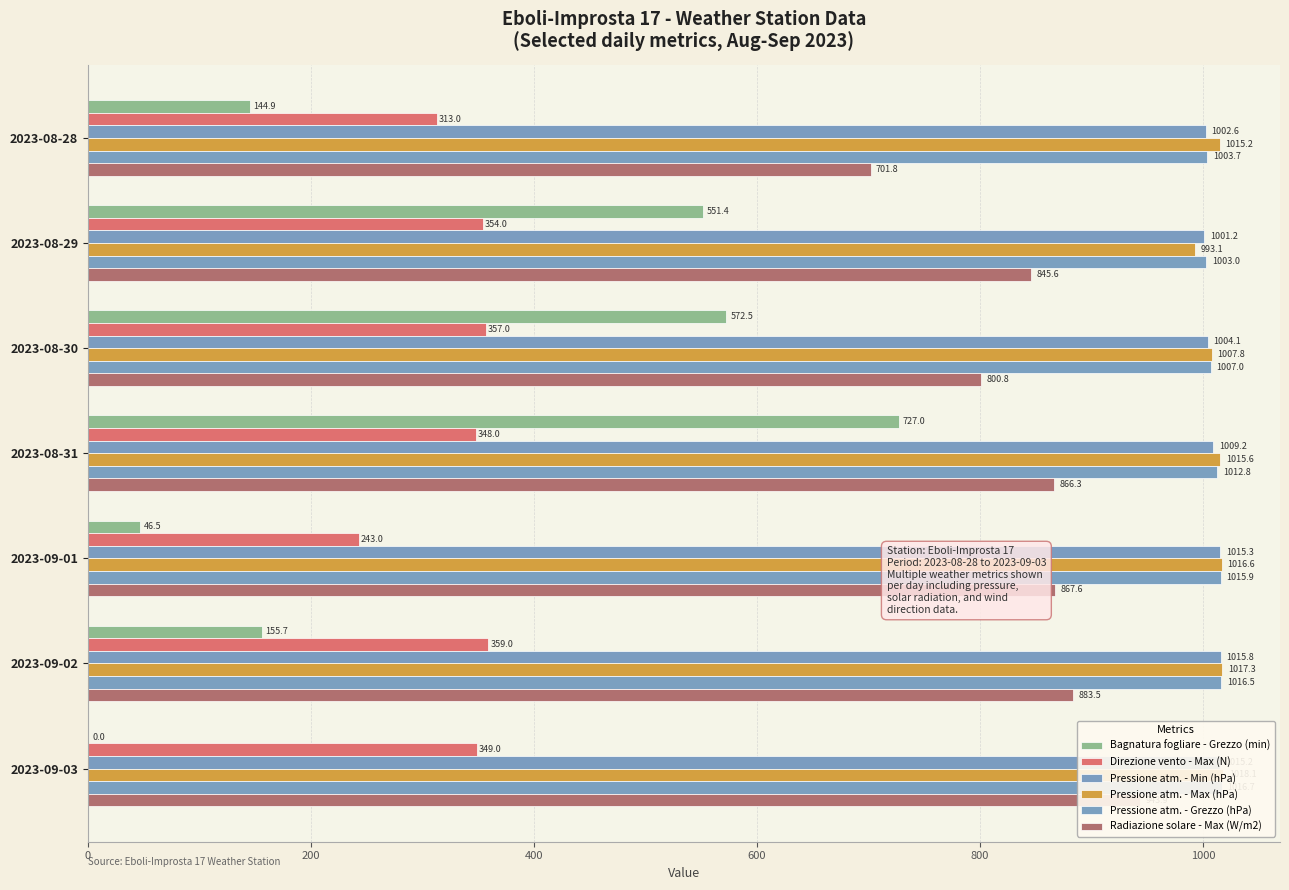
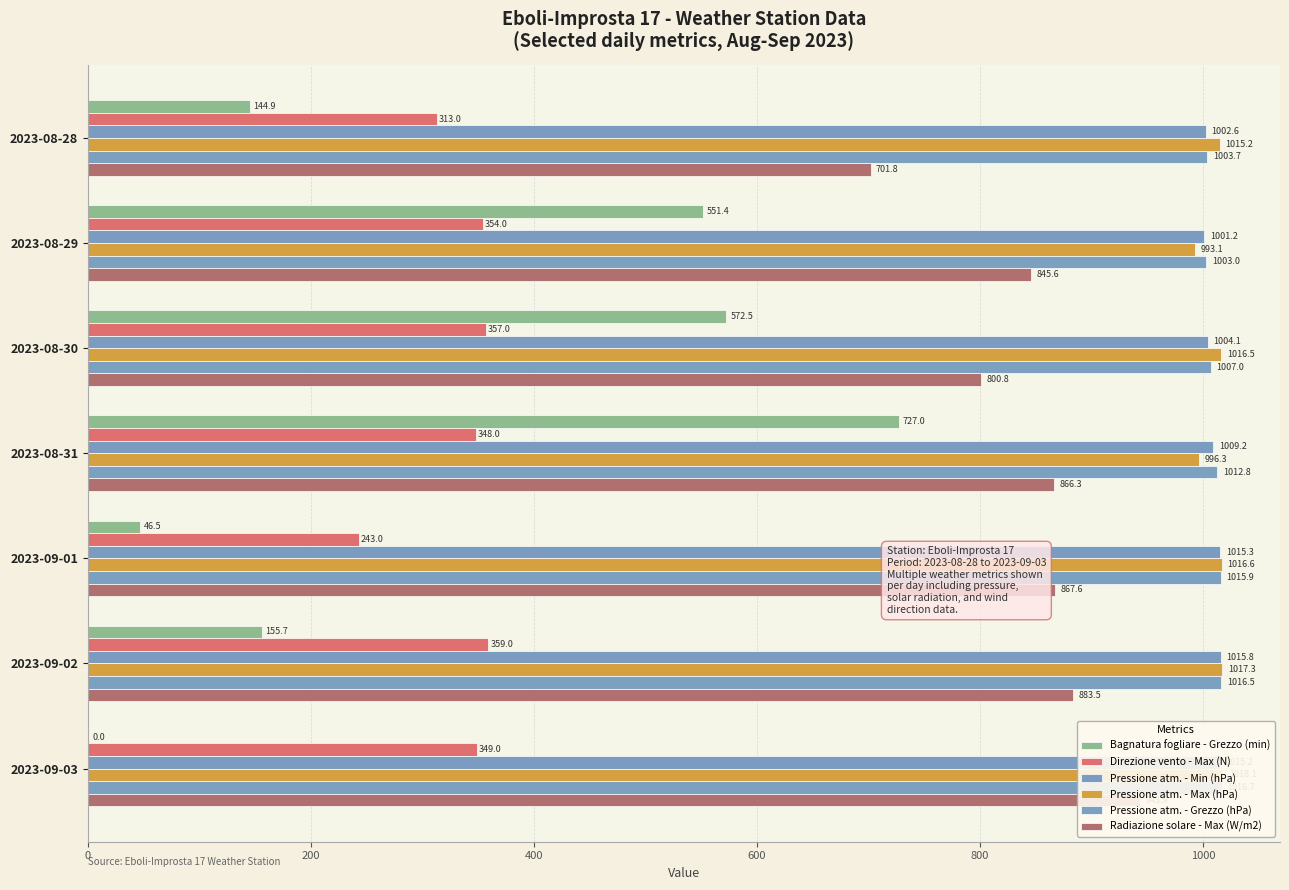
Pressione atm. - Max (hPa), 2023-08-30: 1007.8 -> 1016.5
Pressione atm. - Max (hPa), 2023-08-31: 1015.6 -> 996.3
